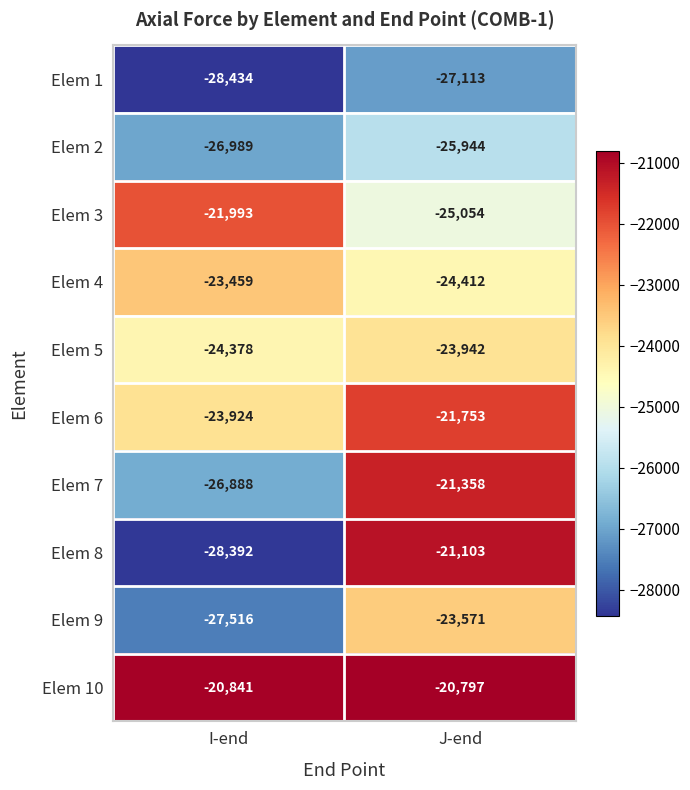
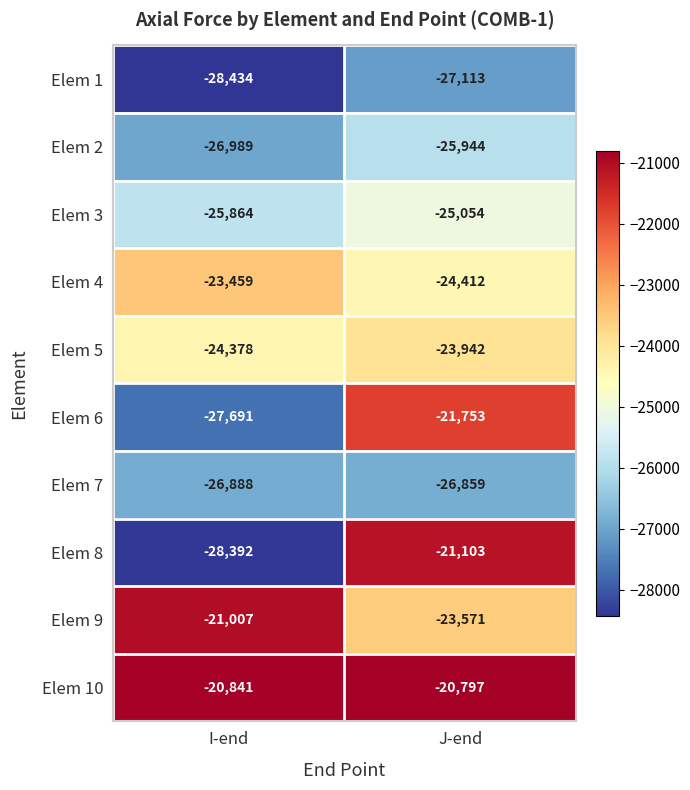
Elem 3, I-end: -21,993 -> -25,864
Elem 6, I-end: -23,924 -> -27,691
Elem 7, J-end: -21,358 -> -26,859
Elem 9, I-end: -27,516 -> -21,007
